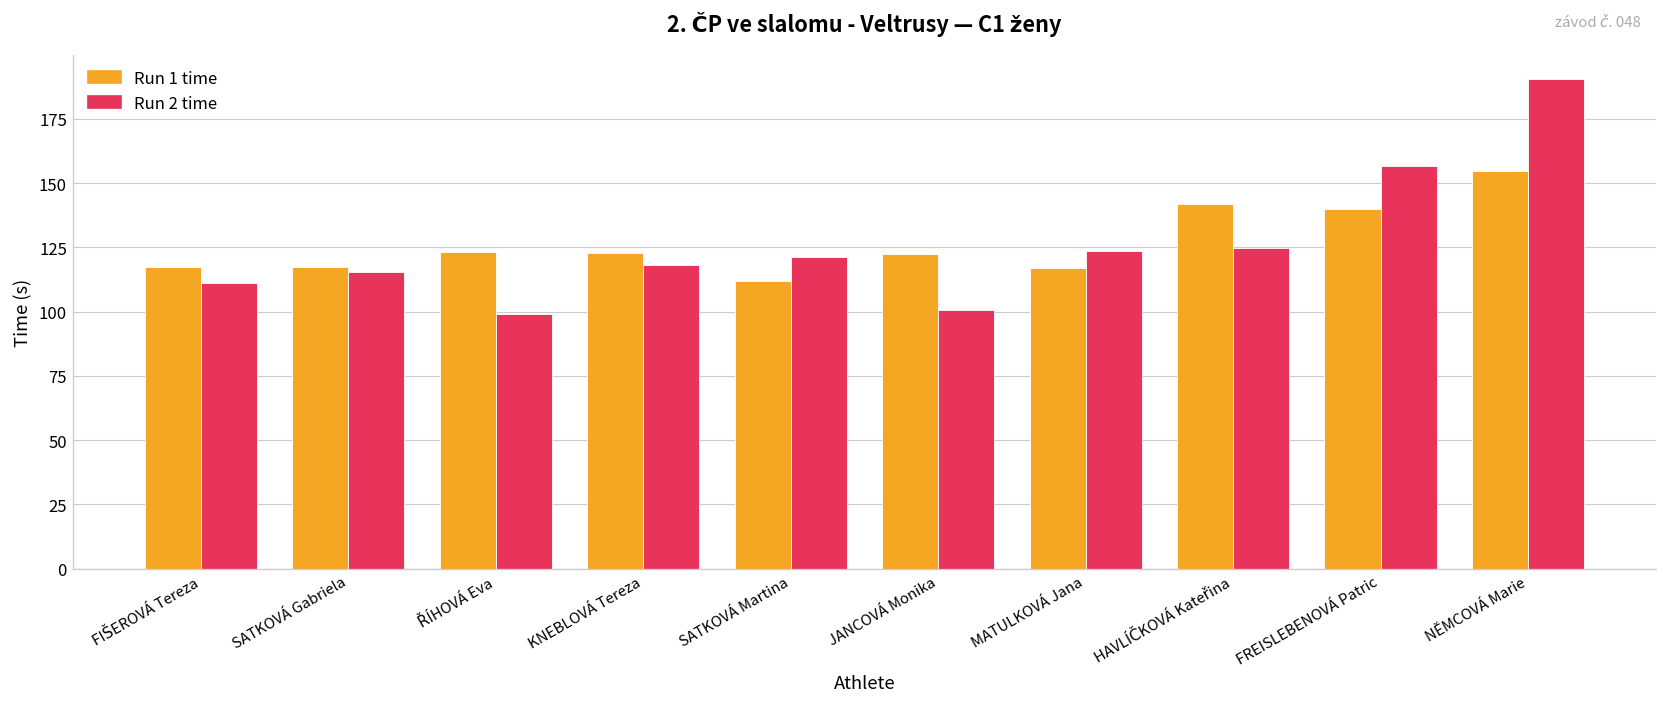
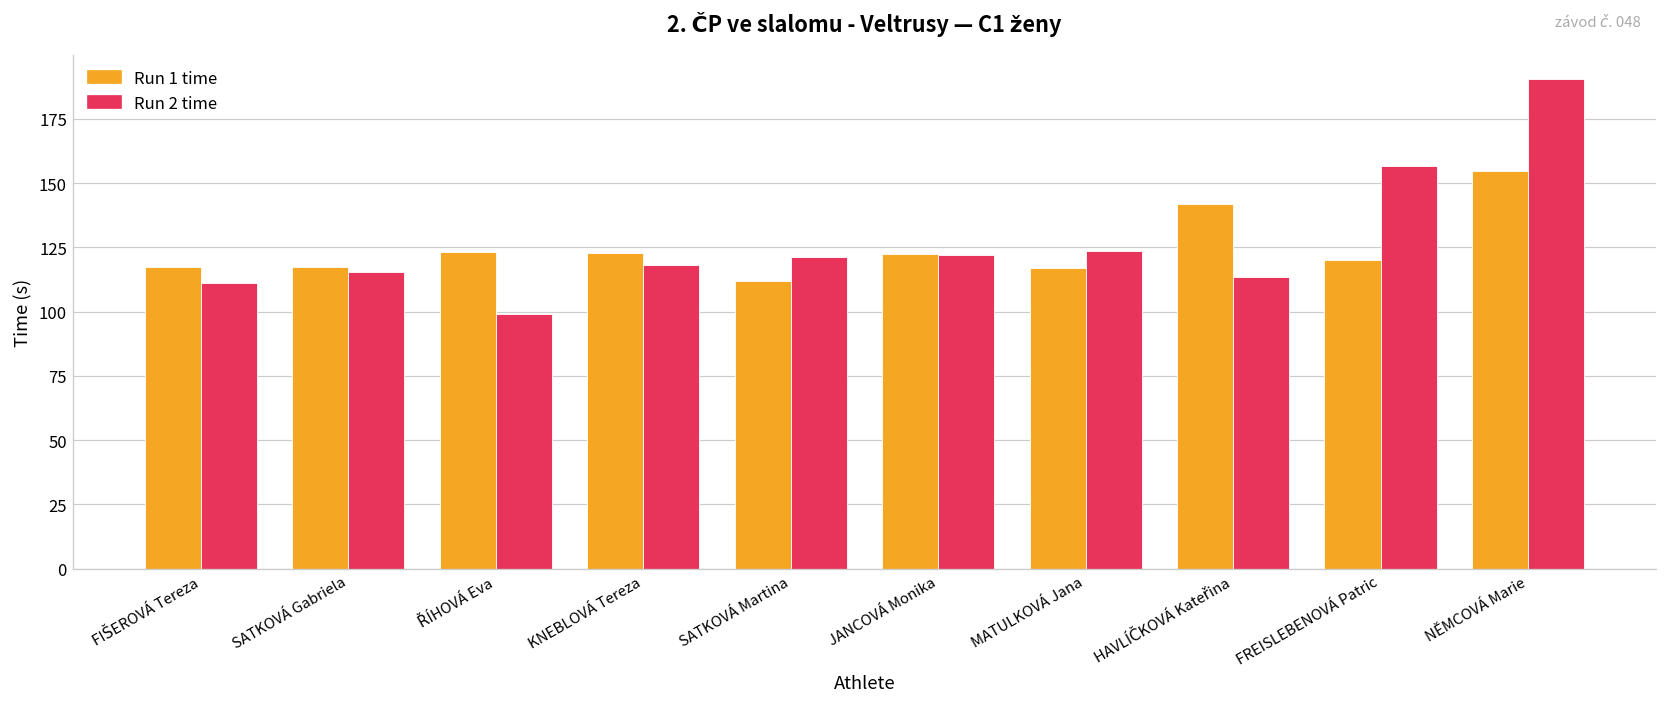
Run 2 time, JANCOVÁ Monika: 101 -> 122
Run 2 time, HAVLÍČKOVÁ Kateřina: 125 -> 113
Run 1 time, FREISLEBENOVÁ Patric: 140 -> 120
